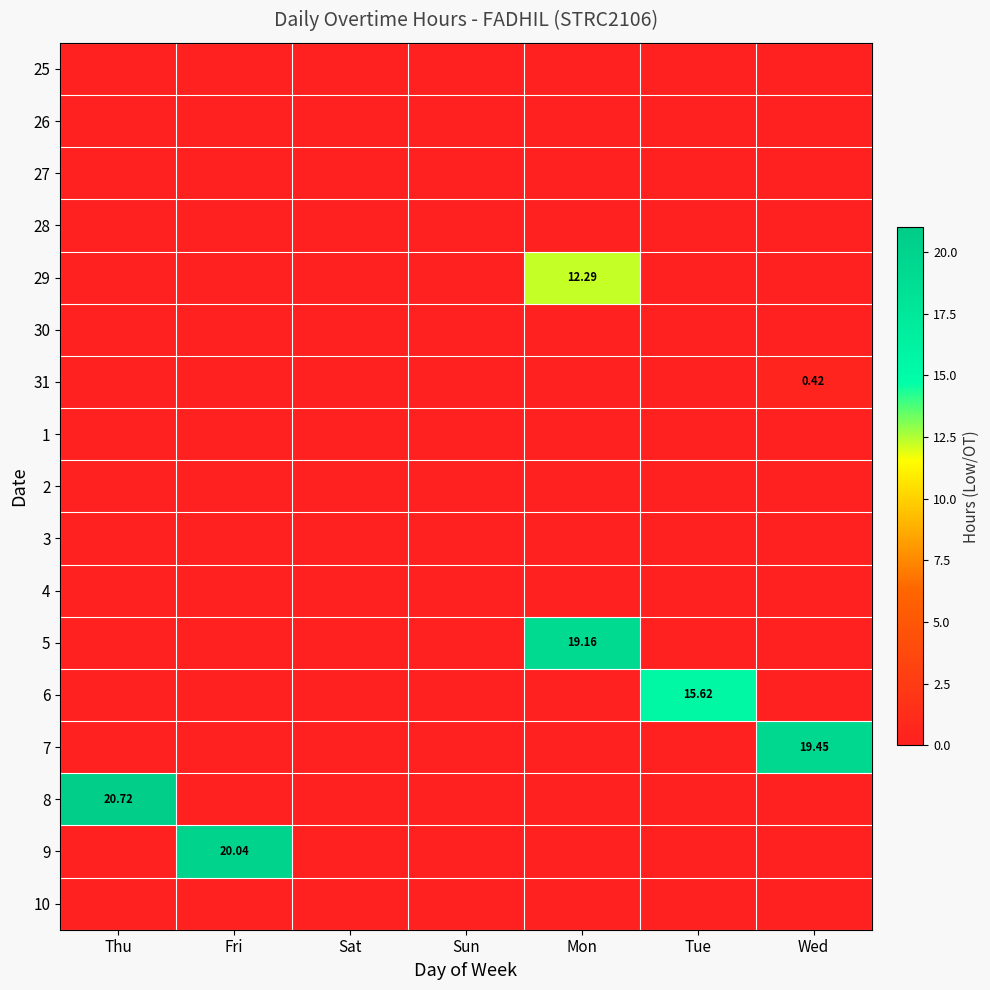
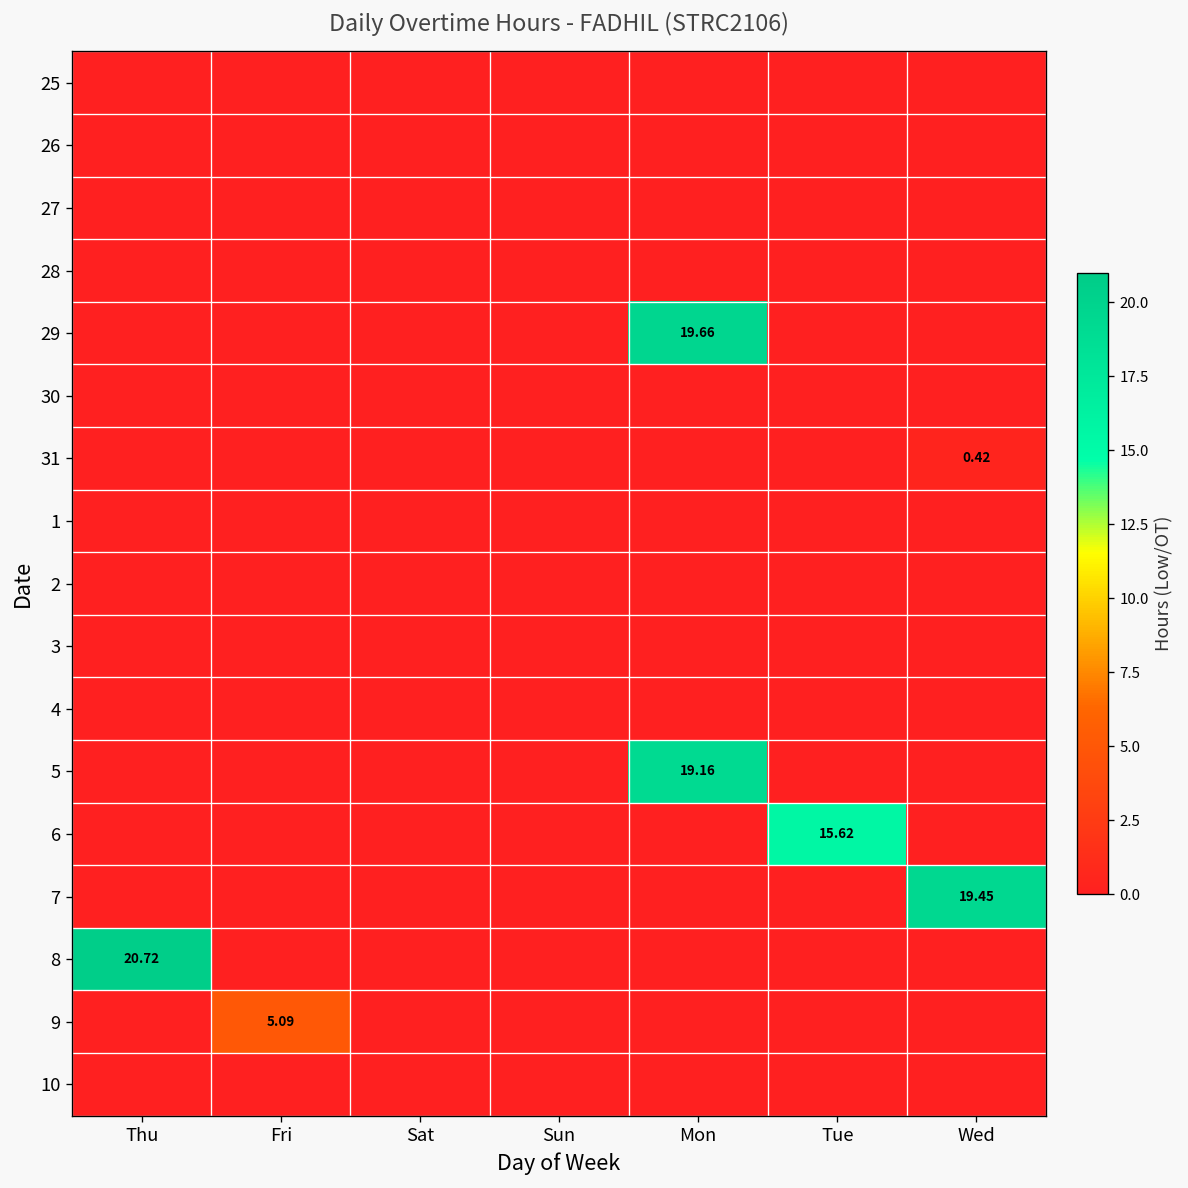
29, Mon: 12.29 -> 19.66
9, Fri: 20.04 -> 5.09
